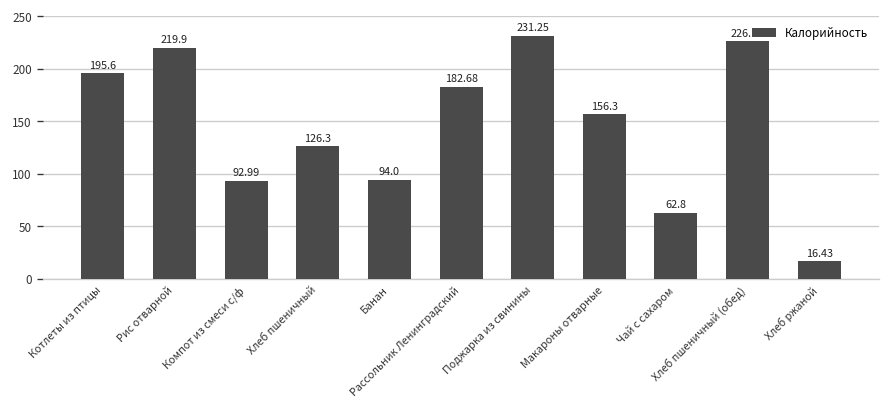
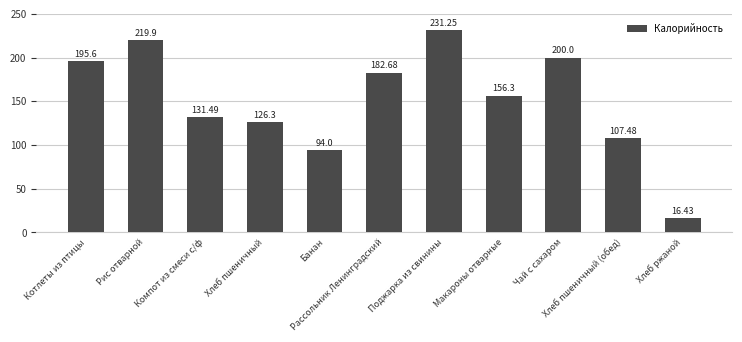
Компот из смеси с/ф: 92.99 -> 131.49
Чай с сахаром: 62.8 -> 200.0
Хлеб пшеничный (обед): 226.19 -> 107.48
